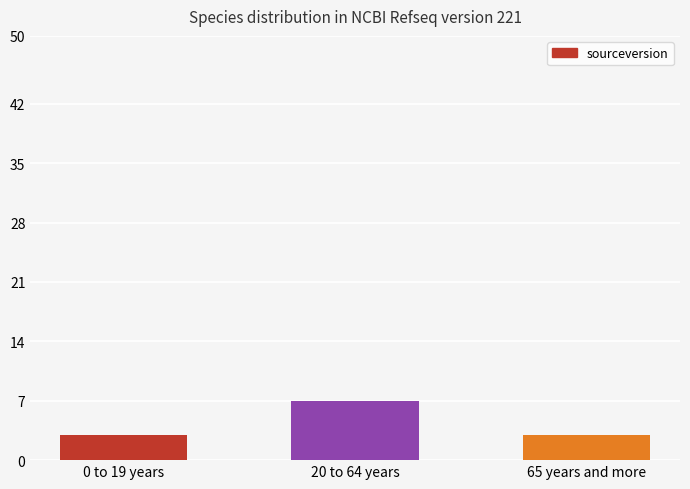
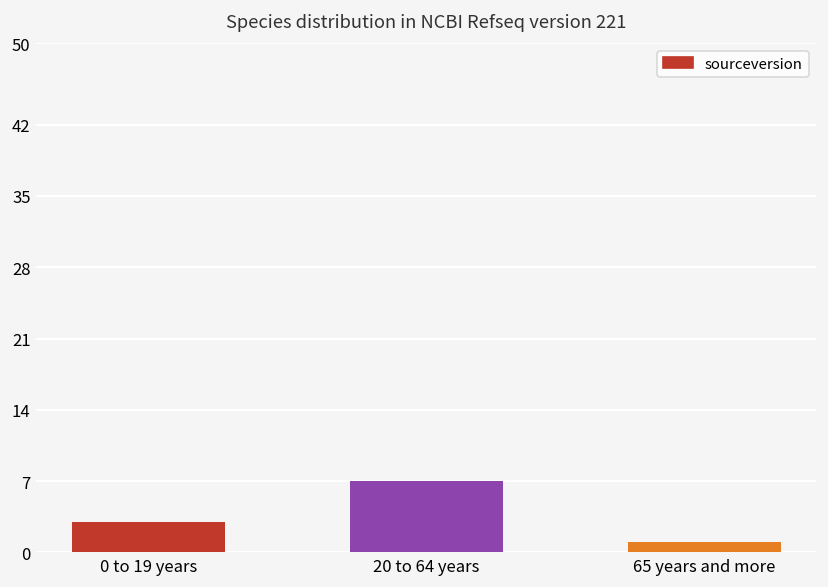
65 years and more: 3 -> 1
